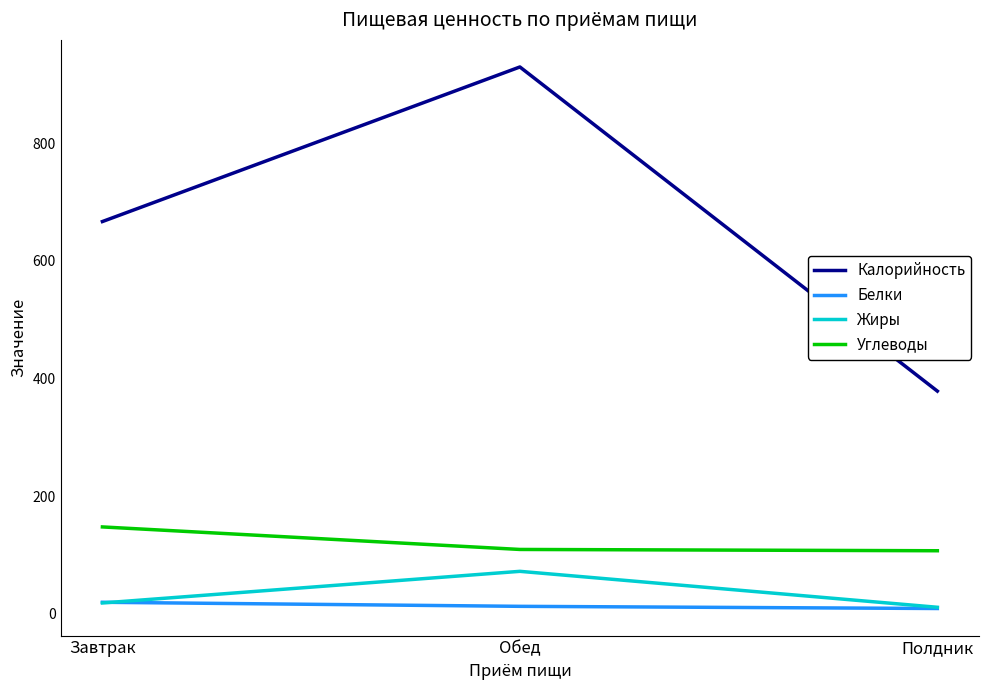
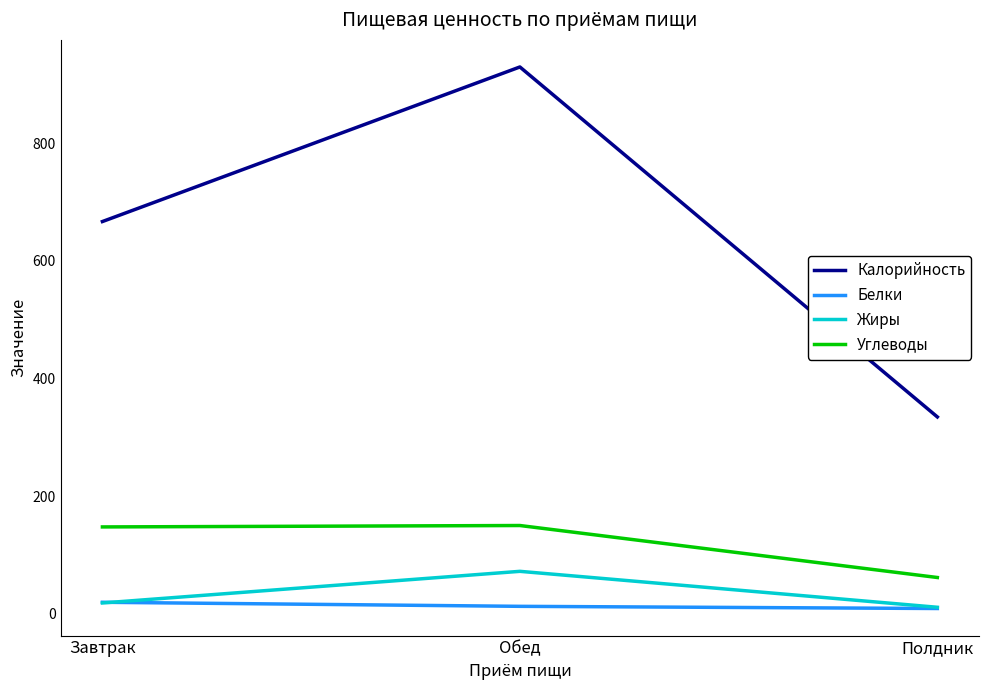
Углеводы, Обед: 110 -> 150
Калорийность, Полдник: 380 -> 330
Углеводы, Полдник: 110 -> 60
